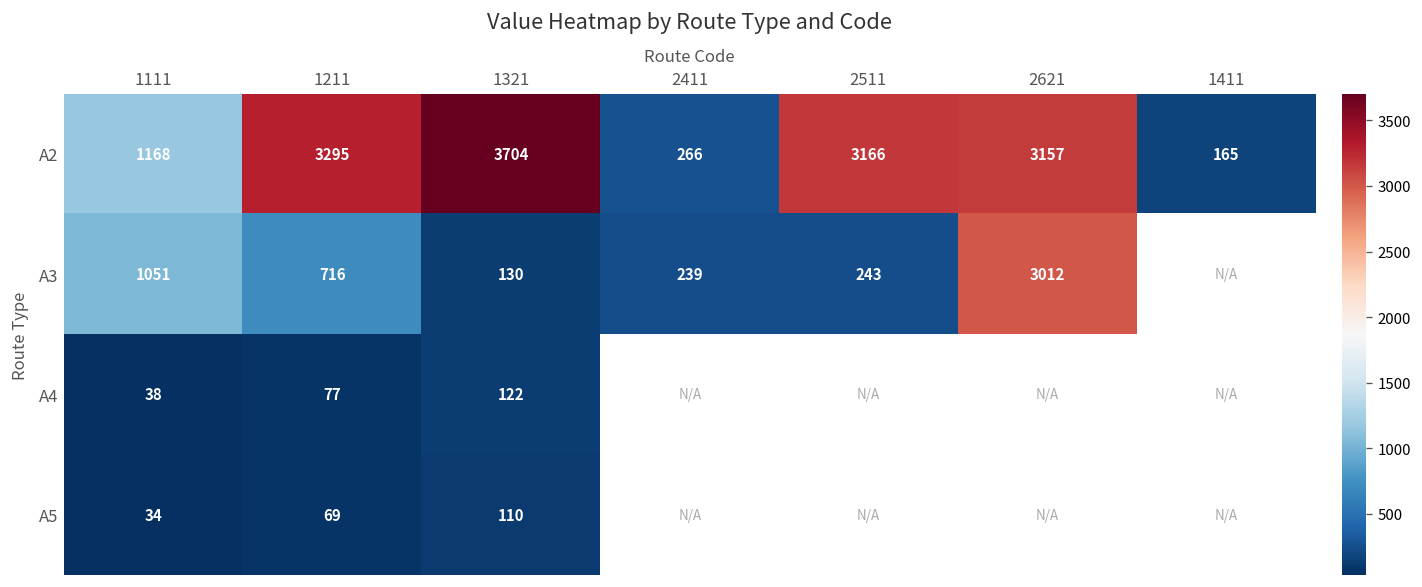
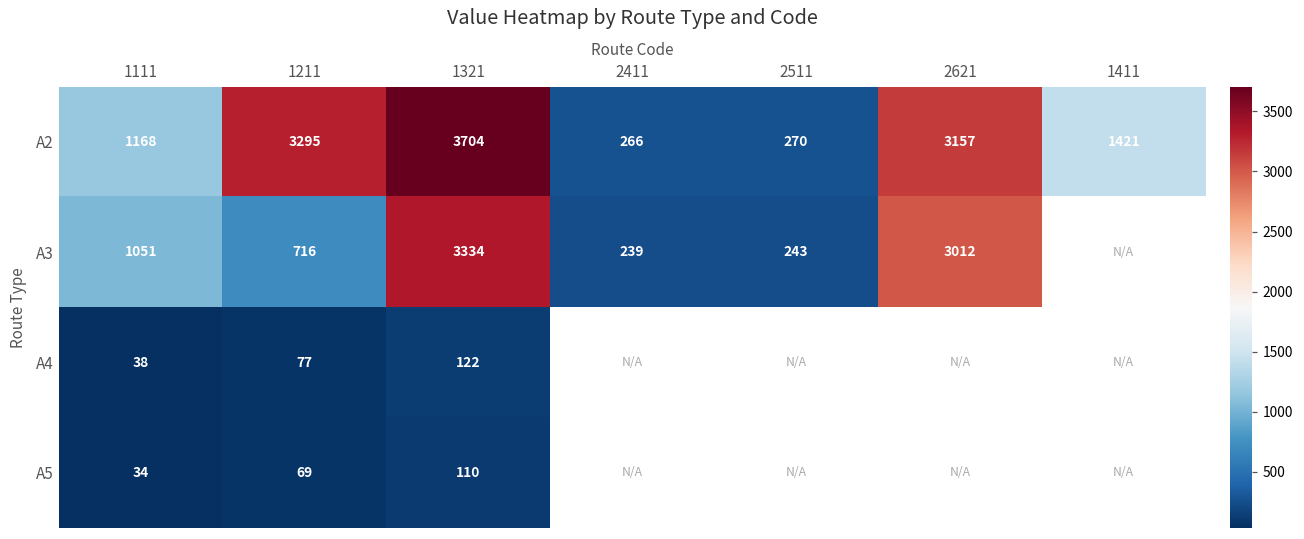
A2, 2511: 3166 -> 270
A2, 1411: 165 -> 1421
A3, 1321: 130 -> 3334
